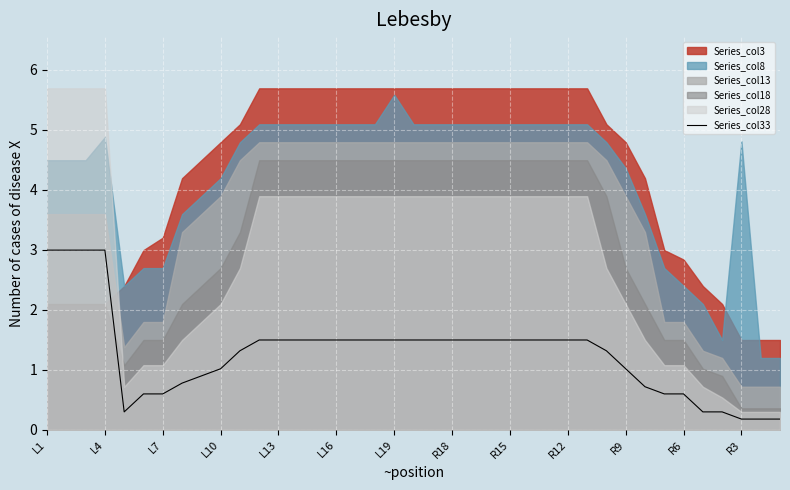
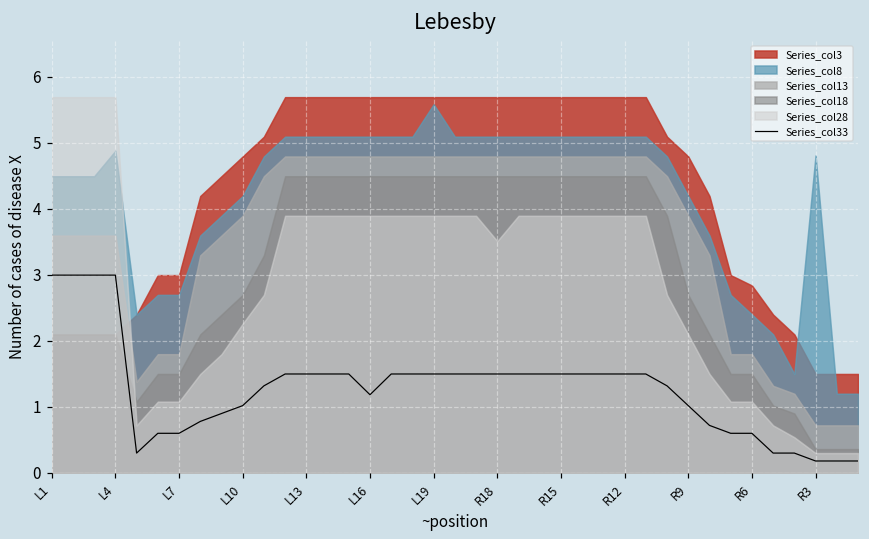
Series_col3, L7: 3.2 -> 3.0
Series_col28, L10: 2.1 -> 2.3
Series_col33, L16: 1.5 -> 1.2
Series_col28, R18: 3.9 -> 3.5
Series_col8, R9: 4.4 -> 4.2
